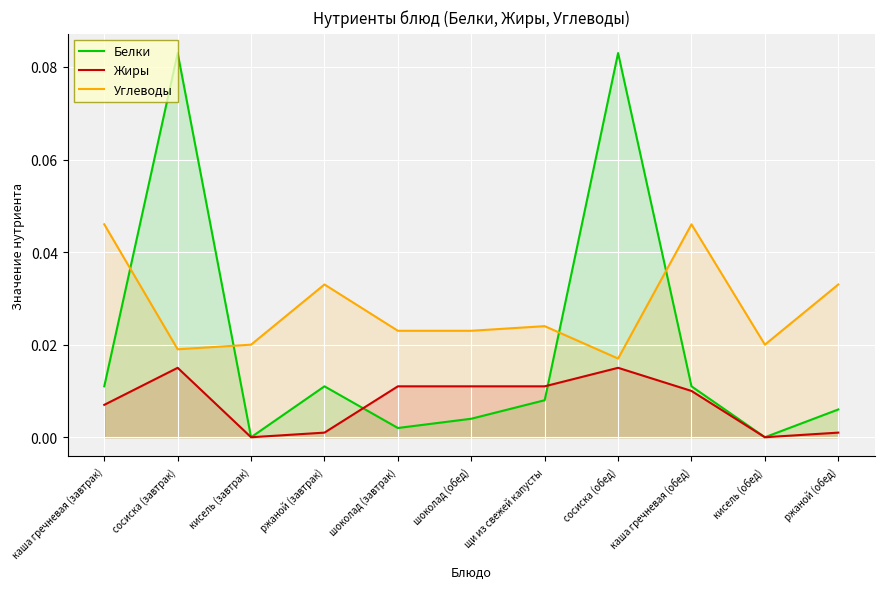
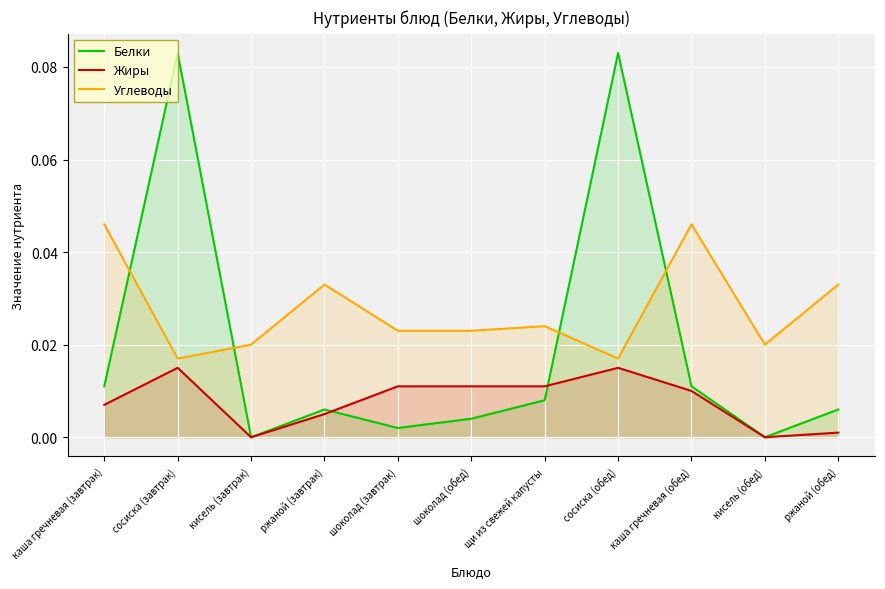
Углеводы, сосиска (завтрак): 0.019 -> 0.017
Белки, ржаной (завтрак): 0.011 -> 0.006
Жиры, ржаной (завтрак): 0.001 -> 0.005
